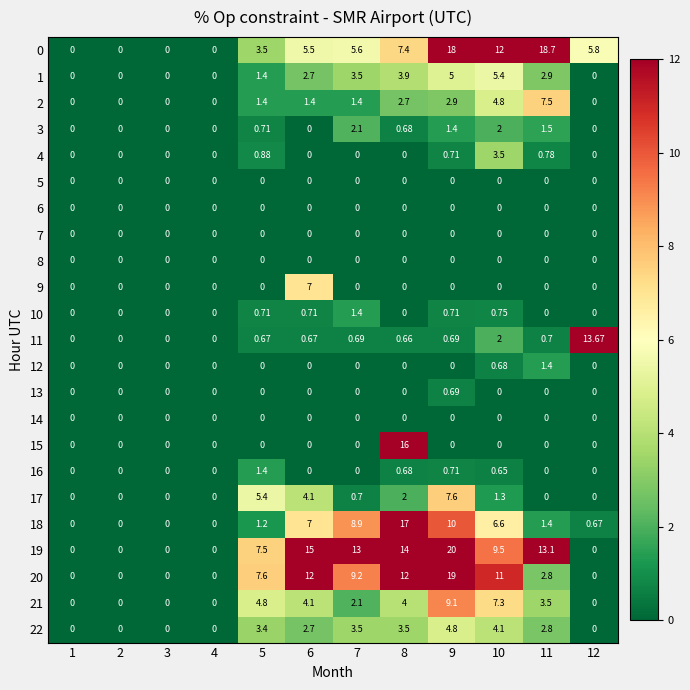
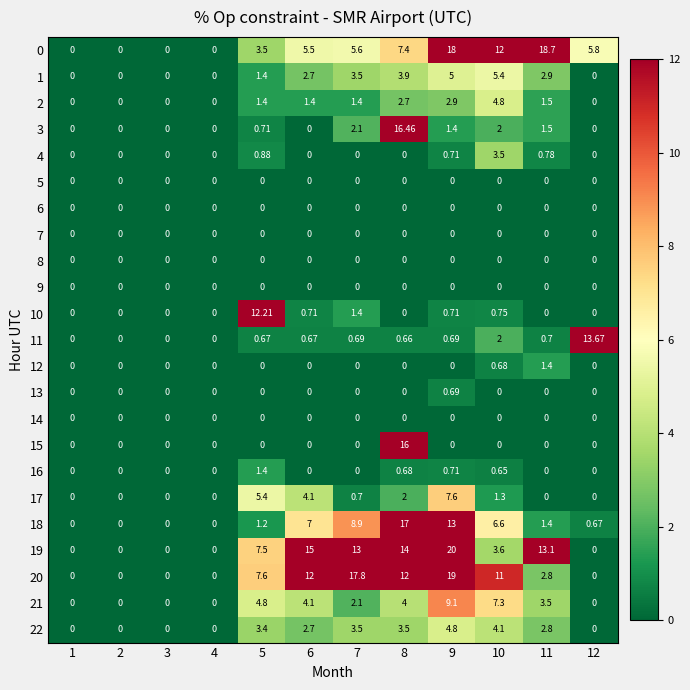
2, 11: 7.5 -> 1.5
3, 8: 0.68 -> 16.46
9, 6: 7 -> 0
10, 5: 0.71 -> 12.21
18, 9: 10 -> 13
19, 10: 9.5 -> 3.6
20, 7: 9.2 -> 17.8
